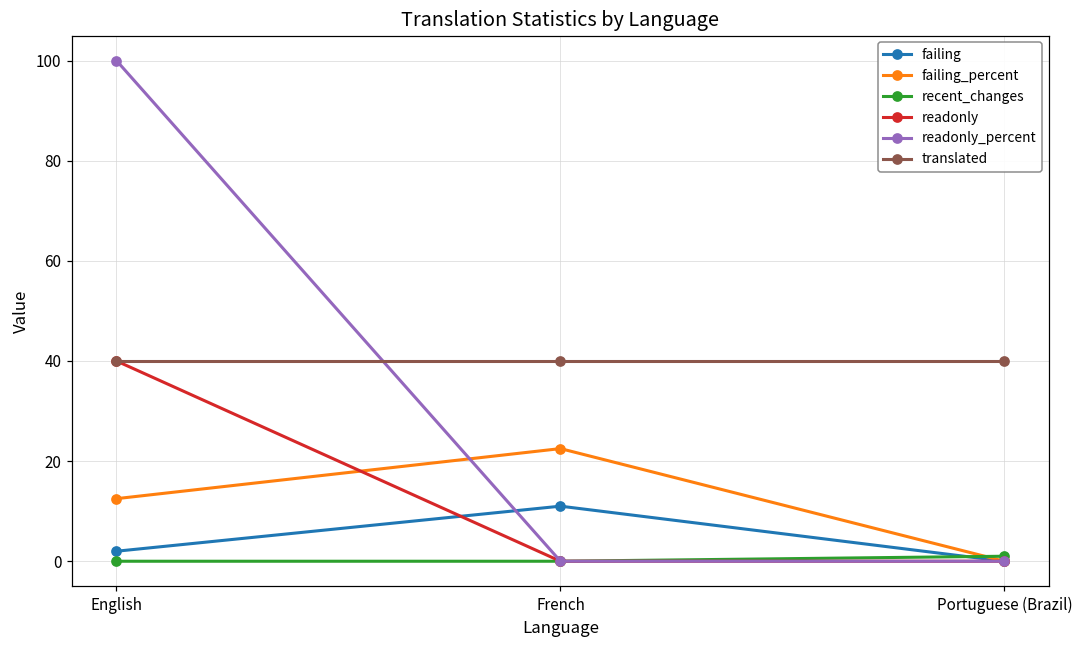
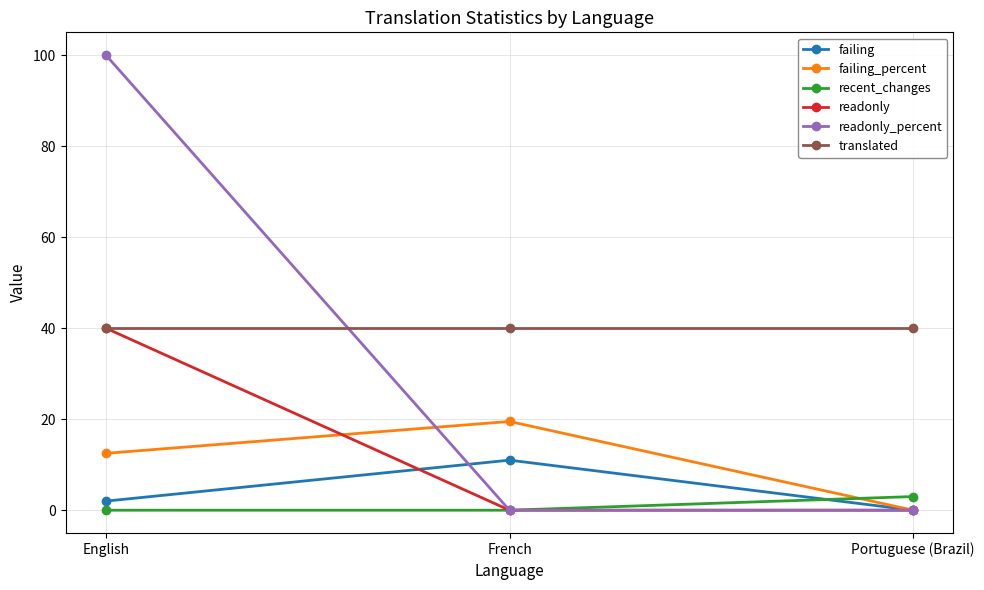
failing_percent, French: 23 -> 20
recent_changes, Portuguese (Brazil): 1 -> 3
